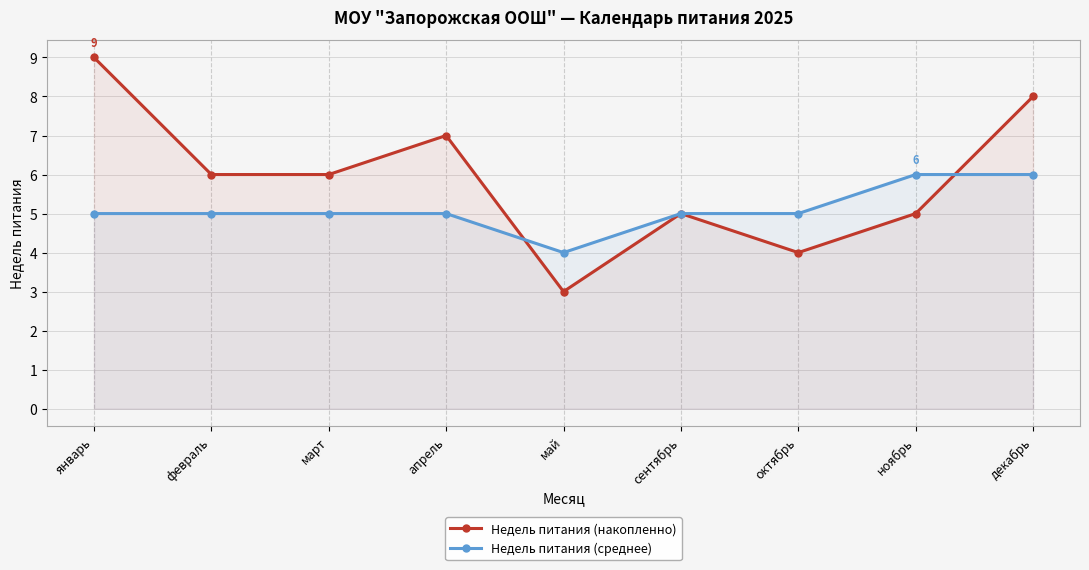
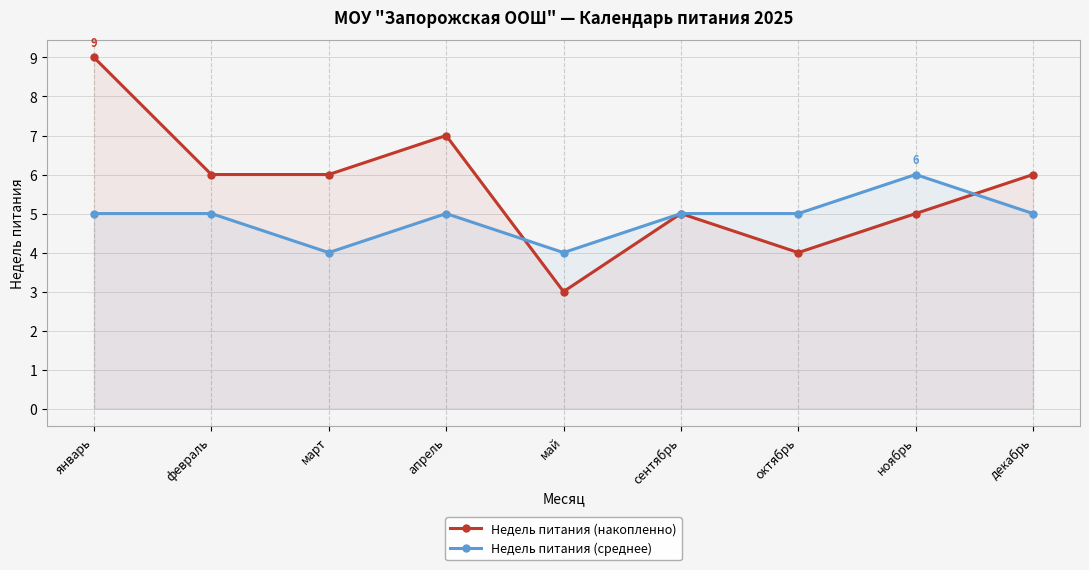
Недель питания (среднее), март: 5 -> 4
Недель питания (накопленно), декабрь: 8 -> 6
Недель питания (среднее), декабрь: 6 -> 5
